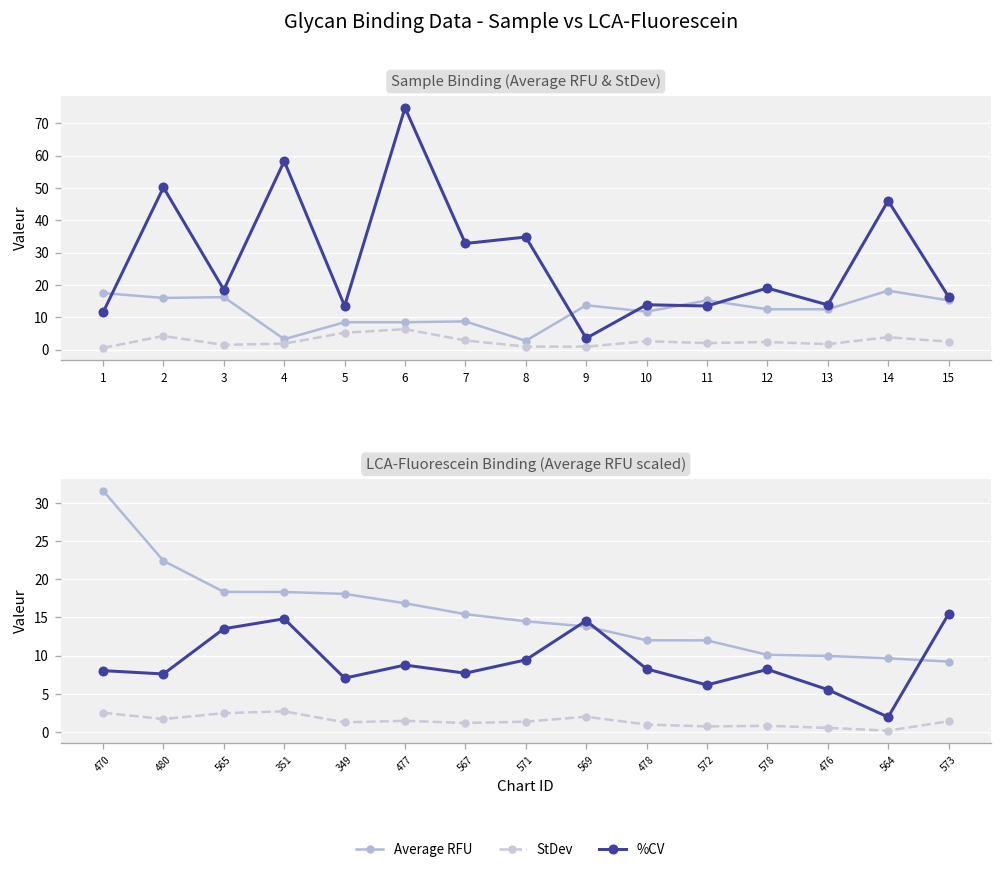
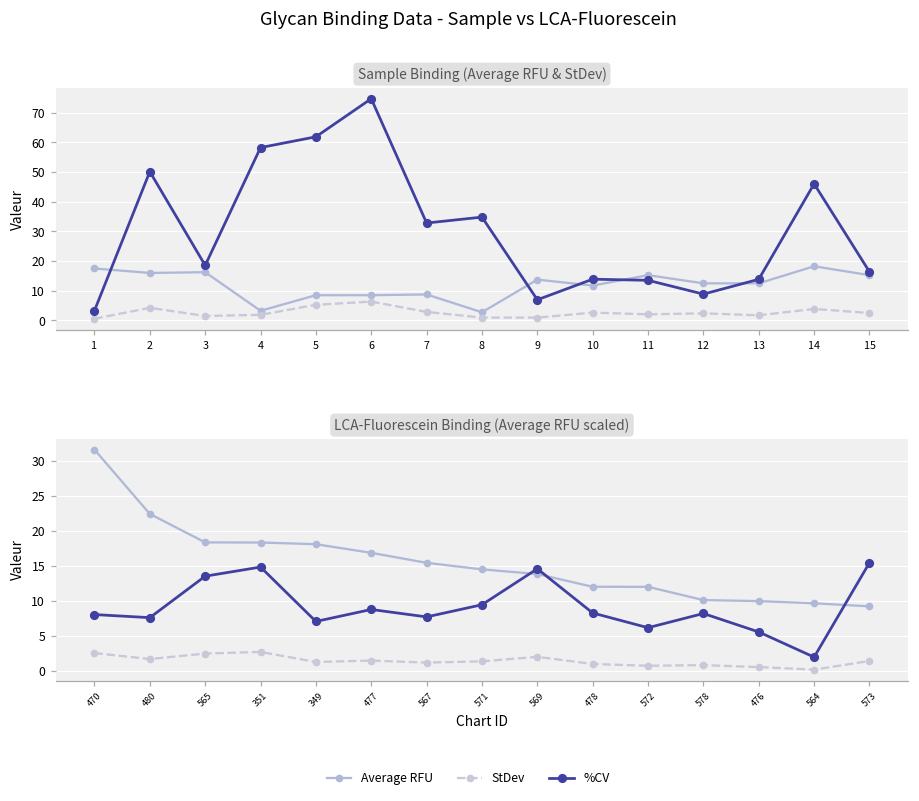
Sample Binding (Average RFU & StDev), %CV, 1: 12 -> 3
Sample Binding (Average RFU & StDev), %CV, 5: 14 -> 62
Sample Binding (Average RFU & StDev), %CV, 9: 4 -> 7
Sample Binding (Average RFU & StDev), %CV, 12: 19 -> 9
